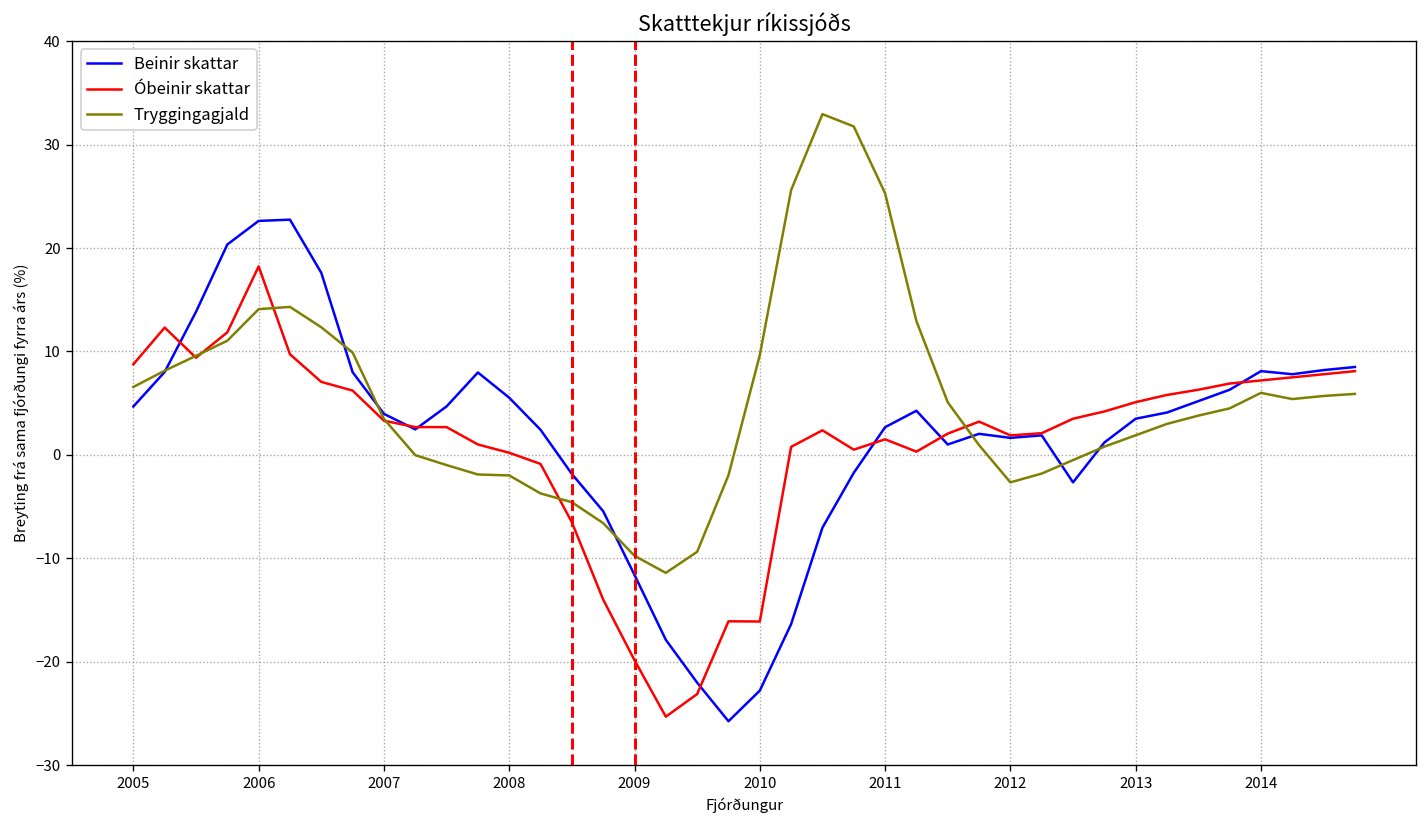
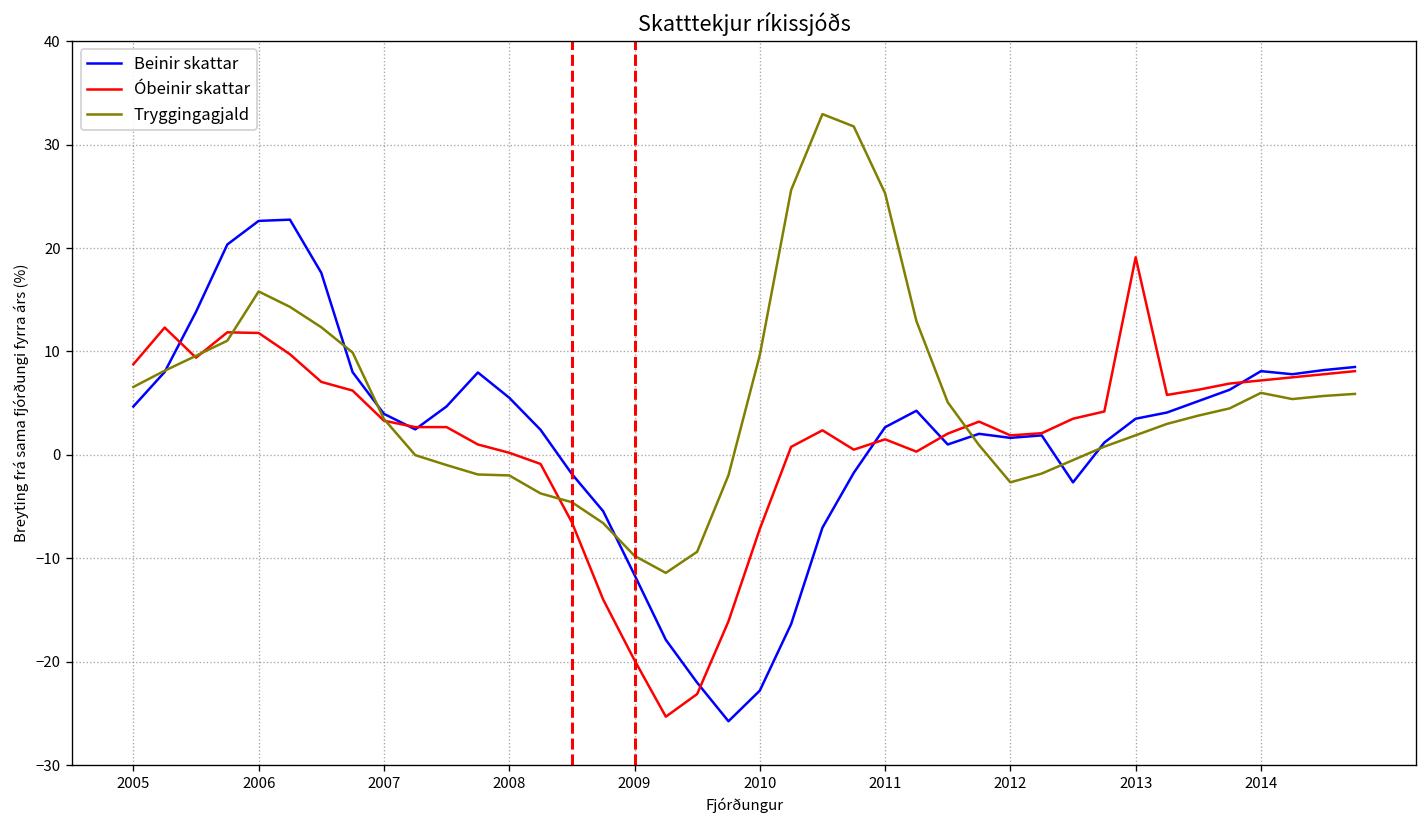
Óbeinir skattar, 2006: 18 -> 12
Tryggingagjald, 2006: 14 -> 16
Óbeinir skattar, 2010: -16 -> -7
Óbeinir skattar, 2013: 5 -> 19
